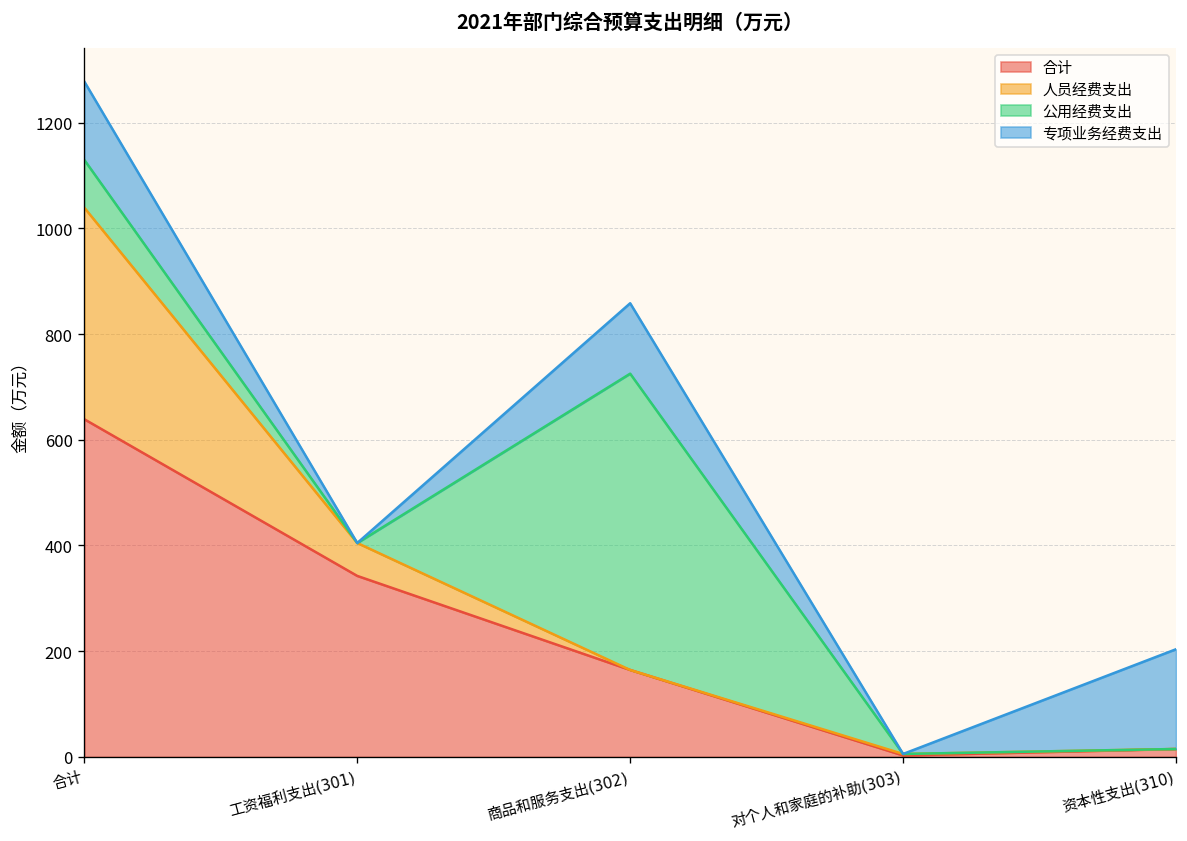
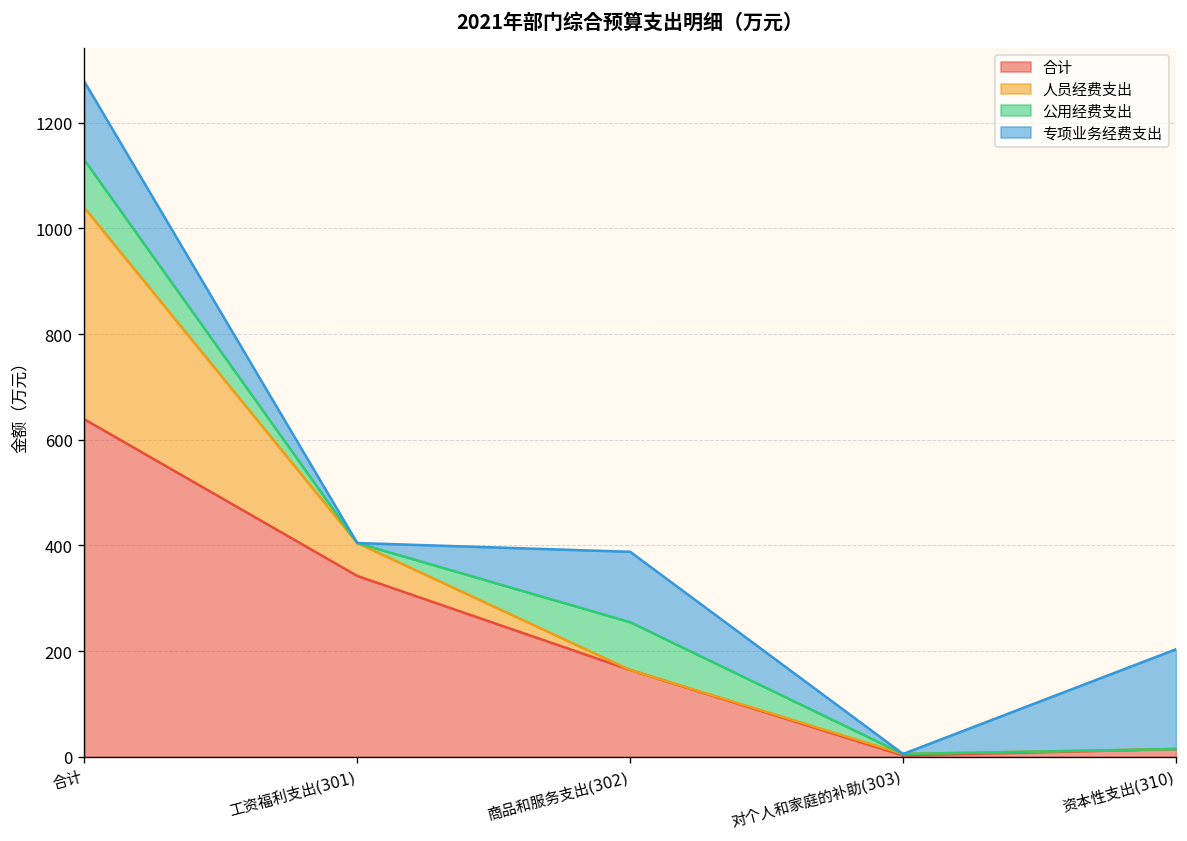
公用经费支出, 商品和服务支出(302): 560 -> 90
